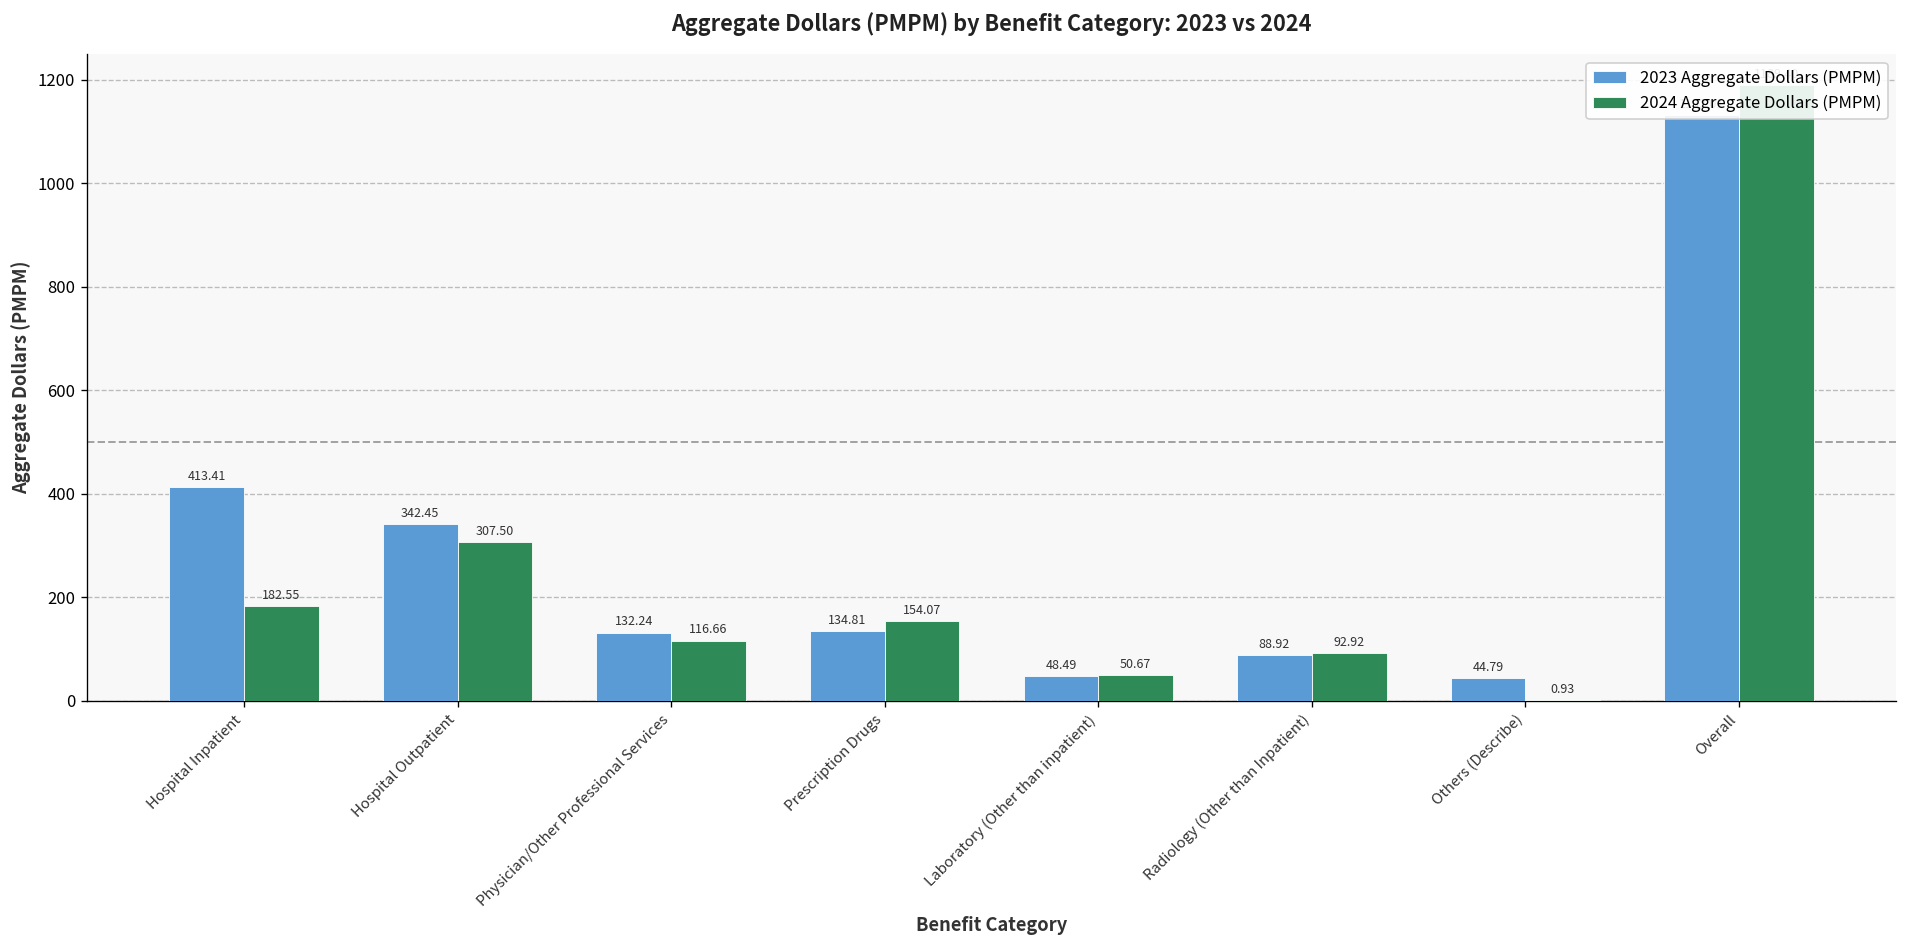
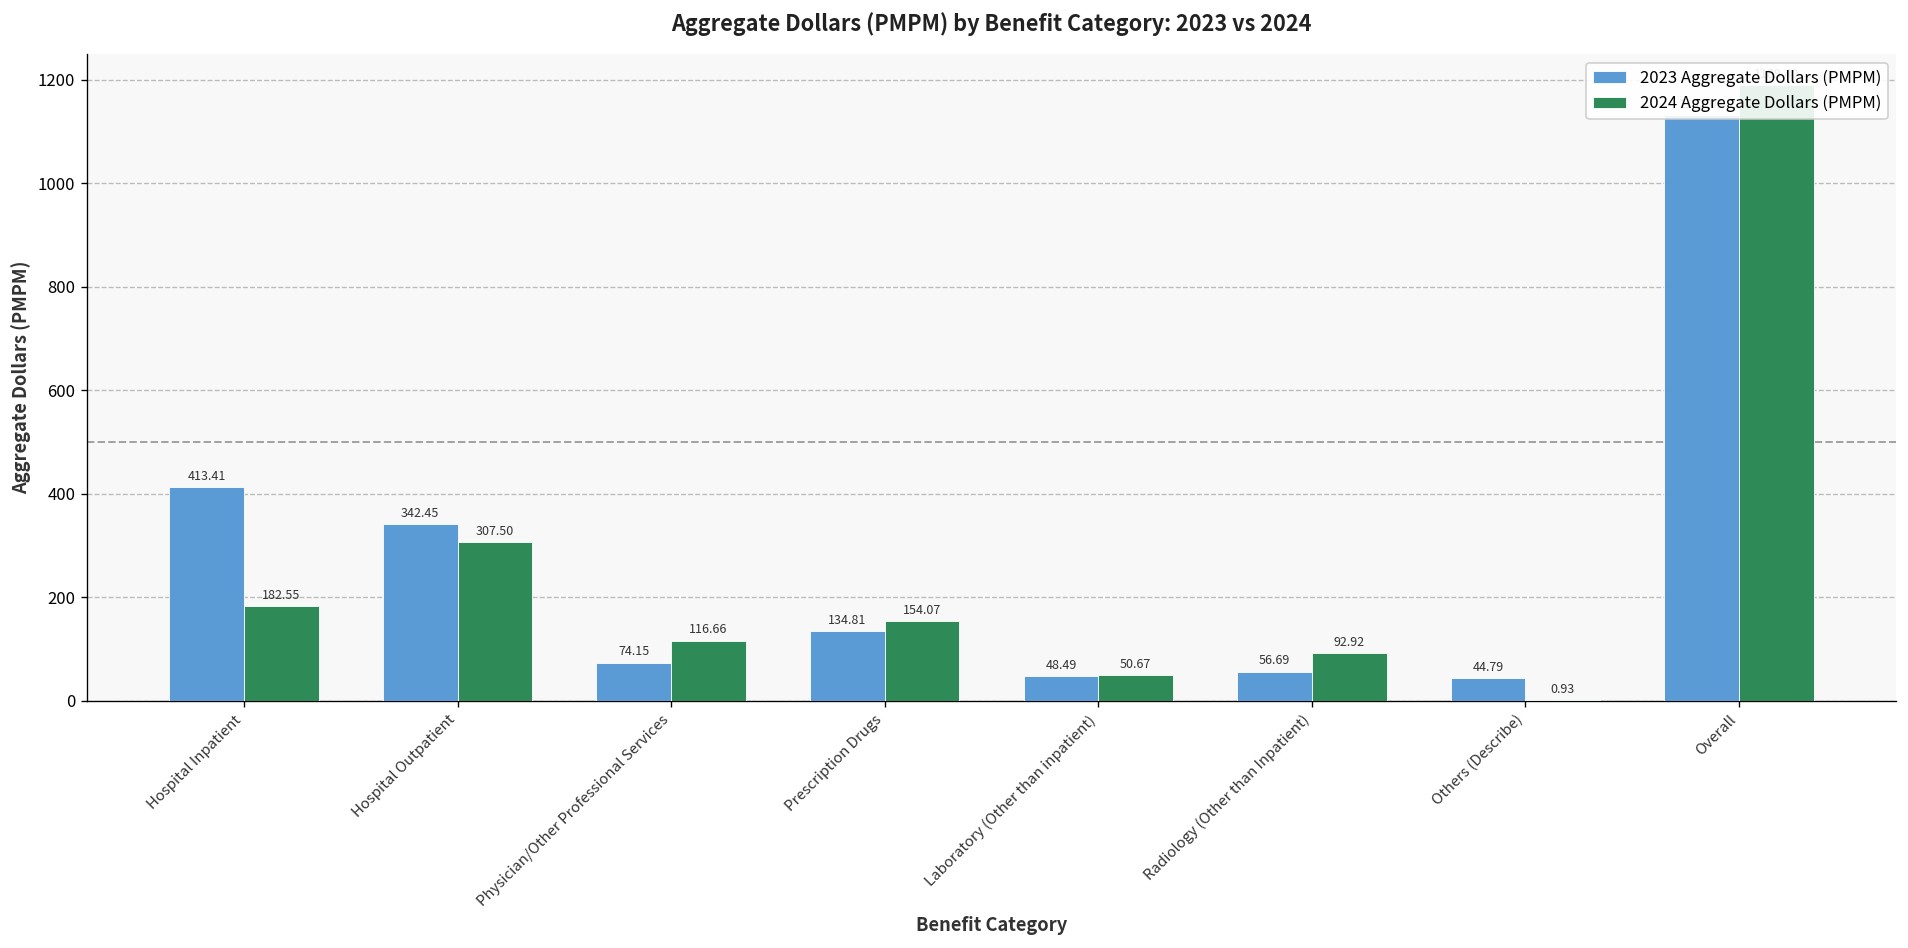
2023 Aggregate Dollars (PMPM), Physician/Other Professional Services: 132.24 -> 74.15
2023 Aggregate Dollars (PMPM), Radiology (Other than Inpatient): 88.92 -> 56.69
